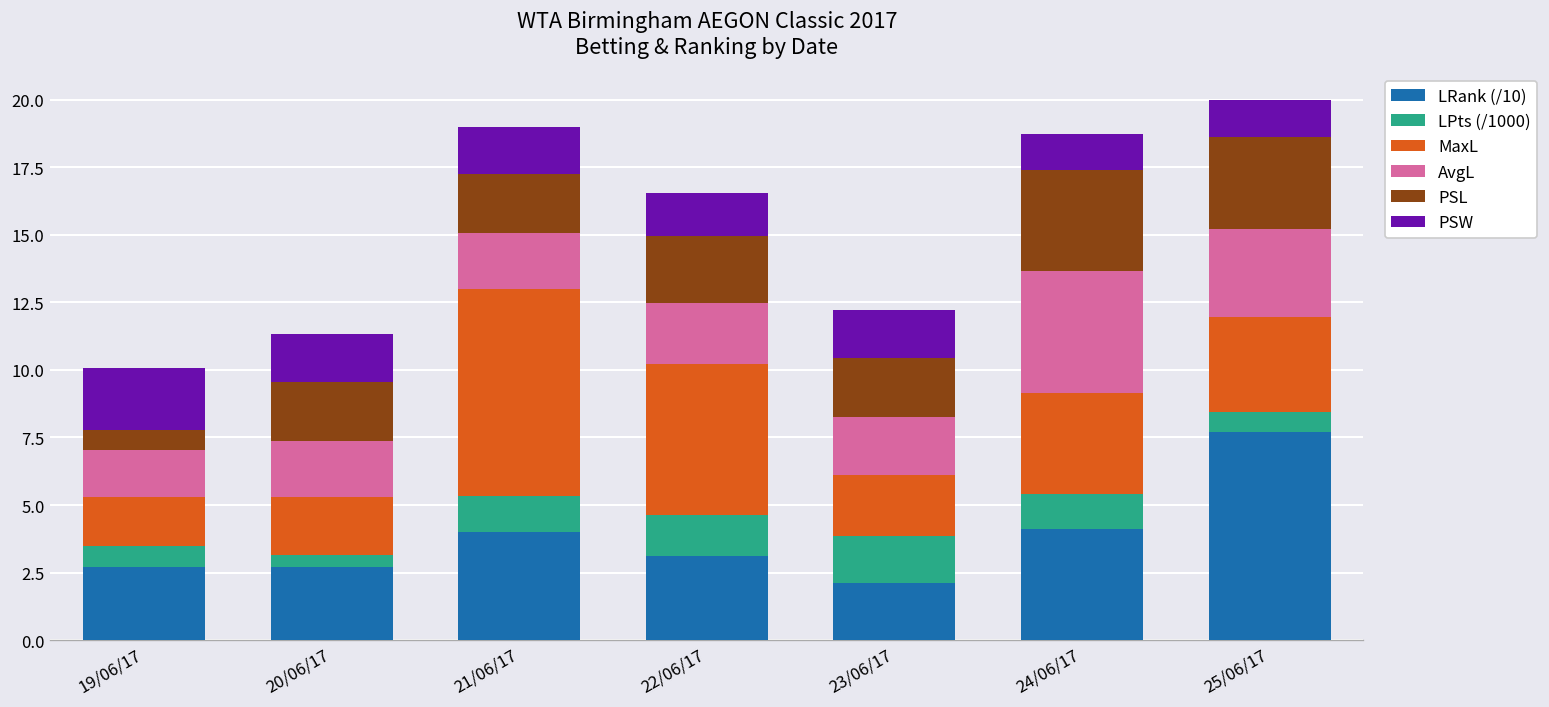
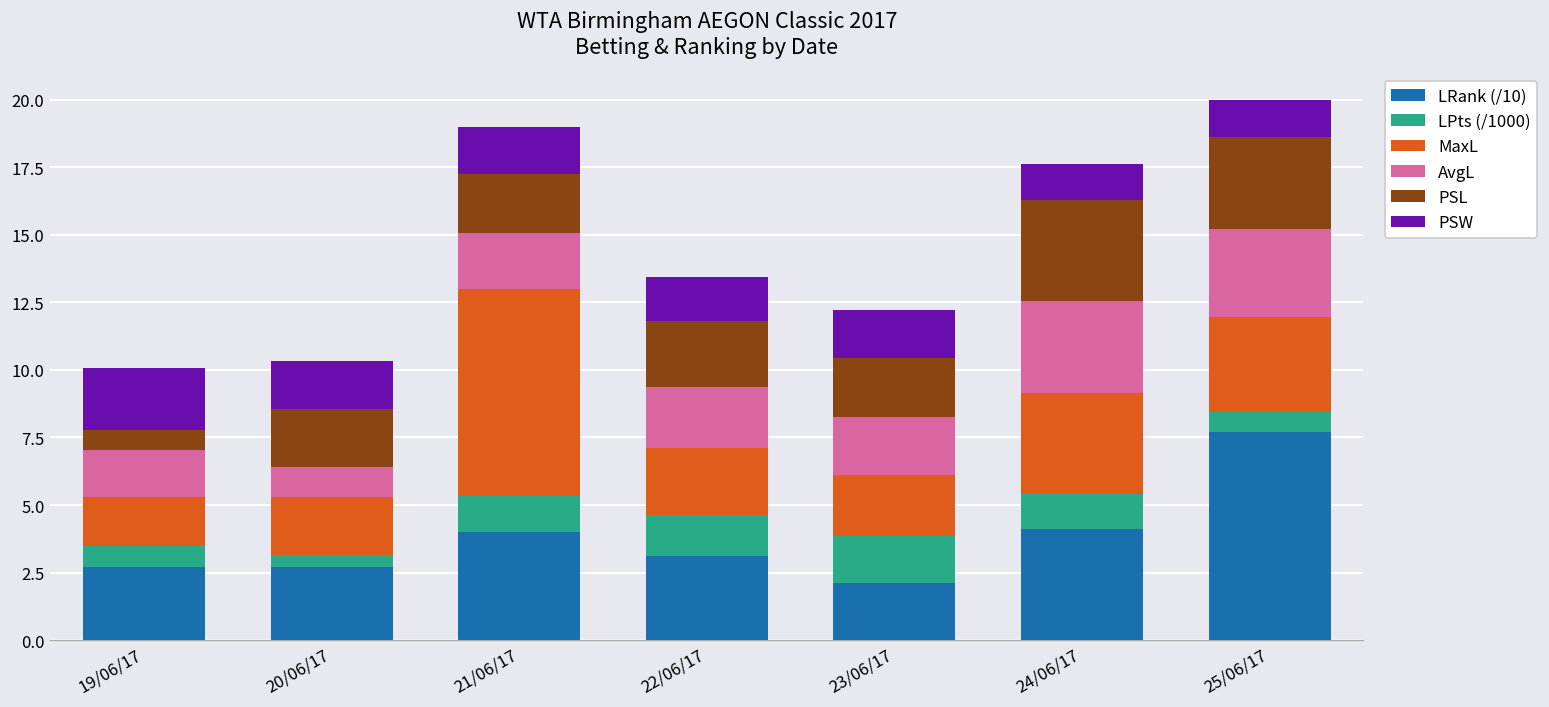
AvgL, 20/06/17: 2.1 -> 1.1
MaxL, 22/06/17: 5.6 -> 2.5
AvgL, 24/06/17: 4.5 -> 3.4
